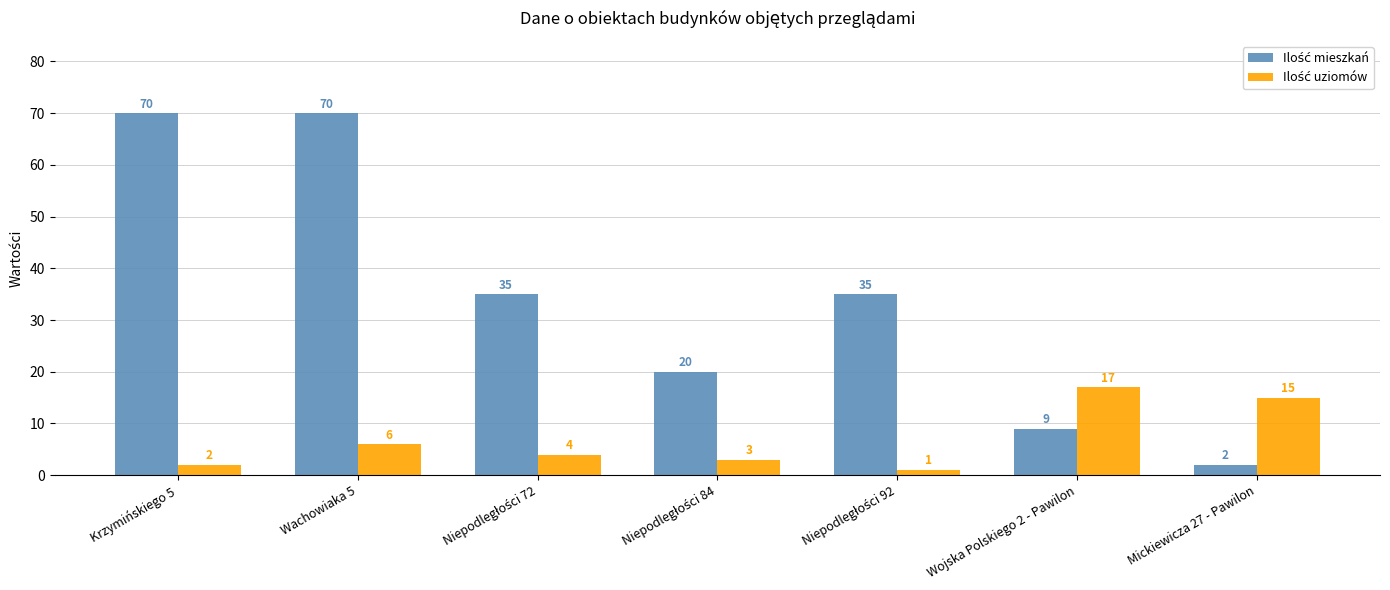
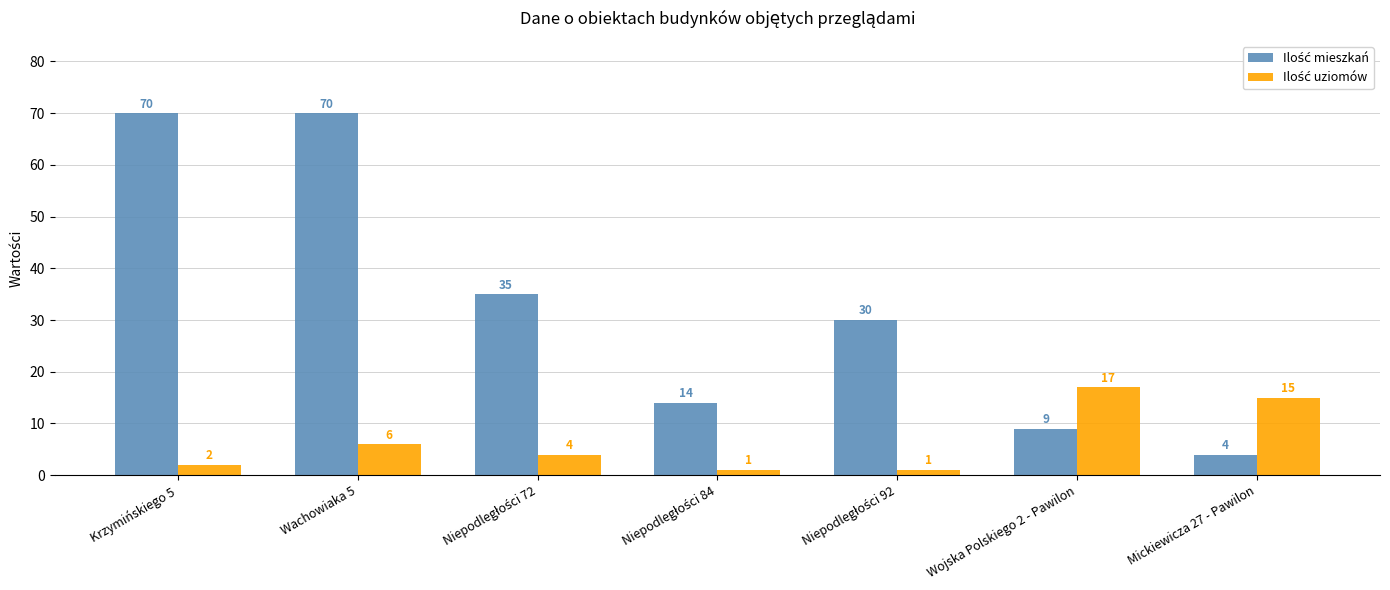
Ilość mieszkań, Niepodległości 84: 20 -> 14
Ilość uziomów, Niepodległości 84: 3 -> 1
Ilość mieszkań, Niepodległości 92: 35 -> 30
Ilość mieszkań, Mickiewicza 27 - Pawilon: 2 -> 4
